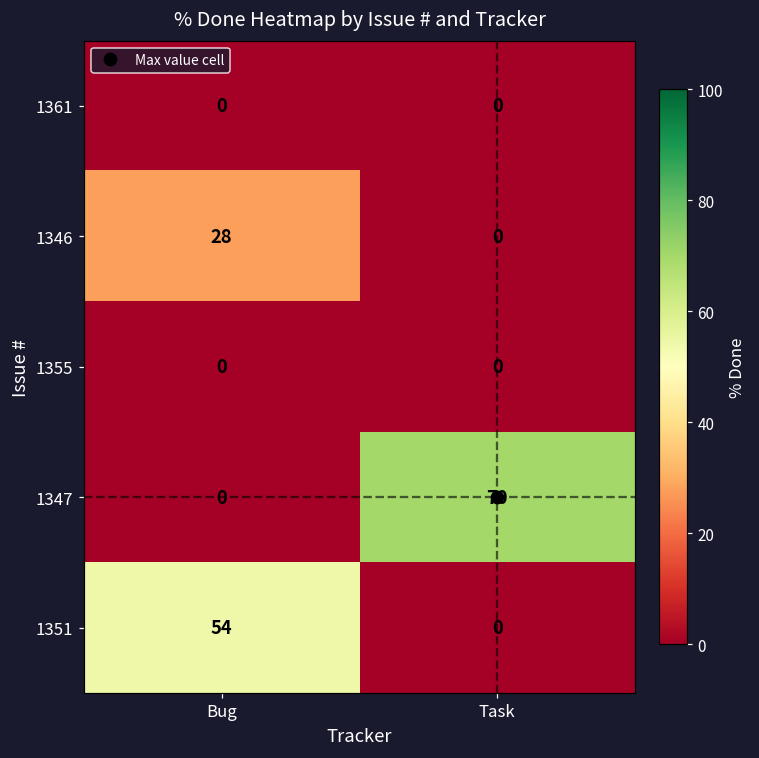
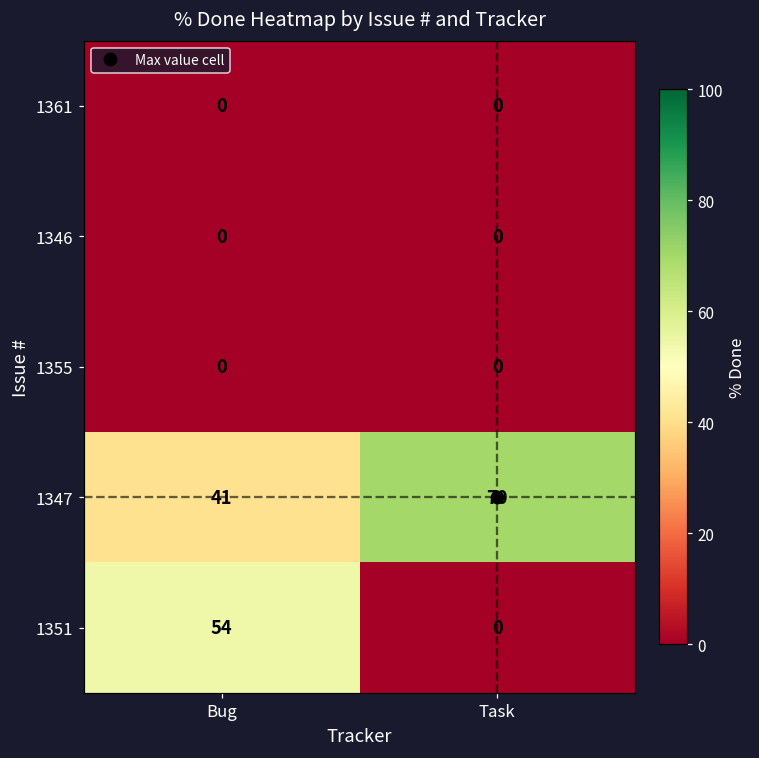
1346, Bug: 28 -> 0
1347, Bug: 0 -> 41
